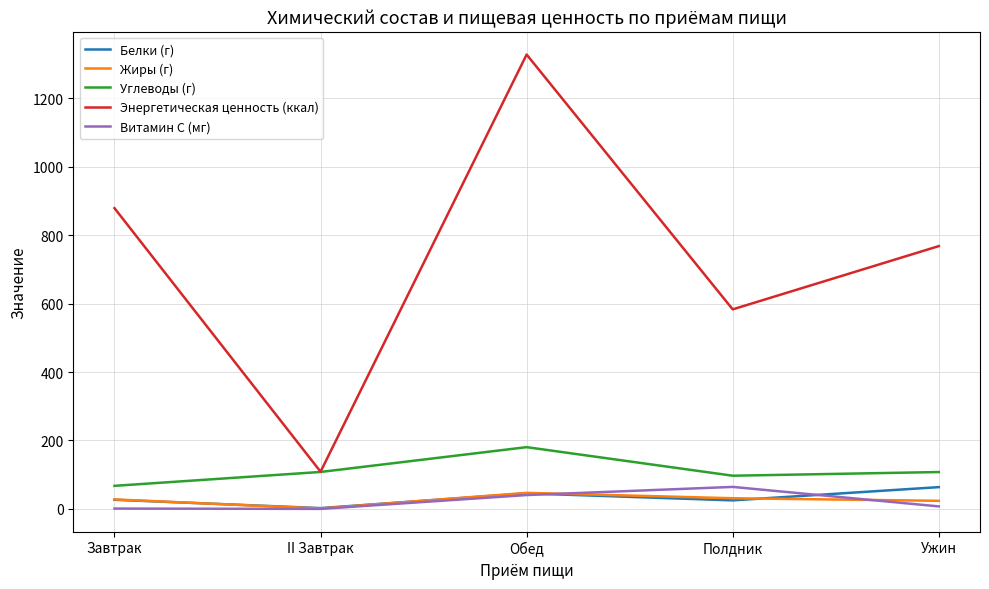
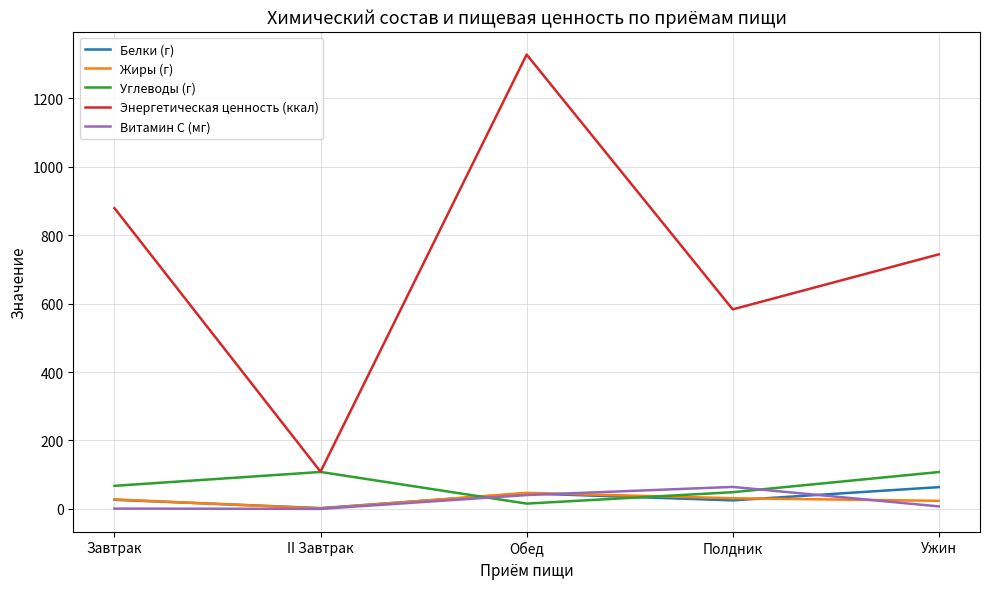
Углеводы (г), Обед: 180 -> 20
Углеводы (г), Полдник: 100 -> 50
Энергетическая ценность (ккал), Ужин: 770 -> 740
